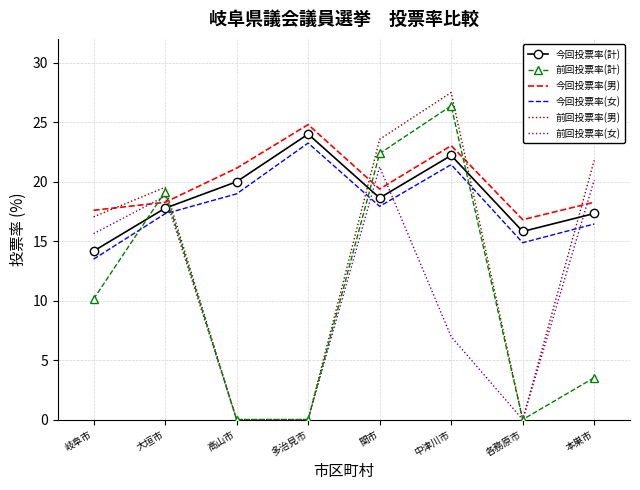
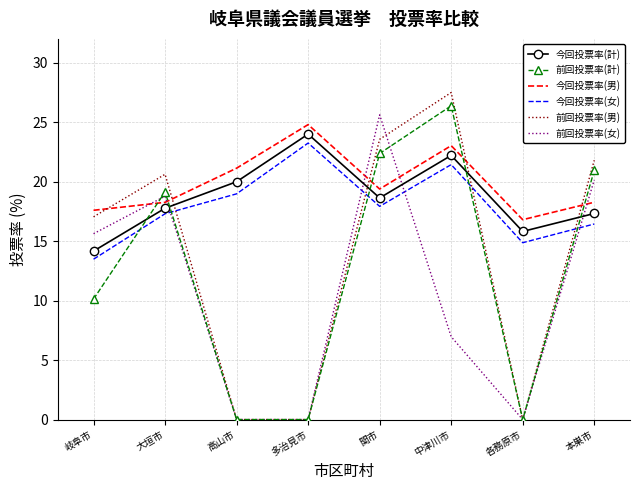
前回投票率(男), 大垣市: 19.5 -> 20.6
前回投票率(女), 関市: 21.2 -> 25.6
前回投票率(計), 本巣市: 3.5 -> 20.9
